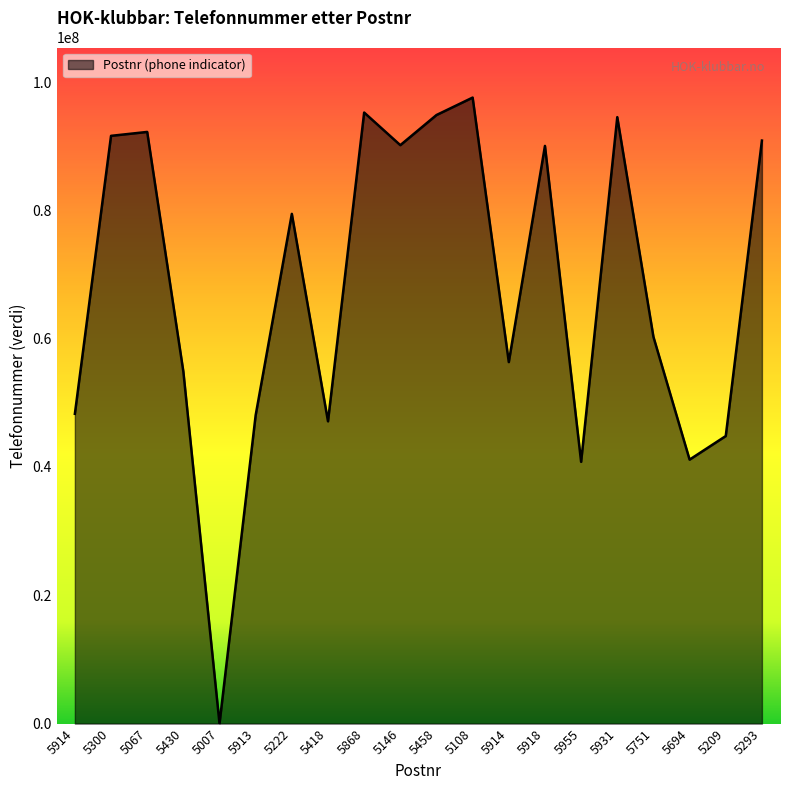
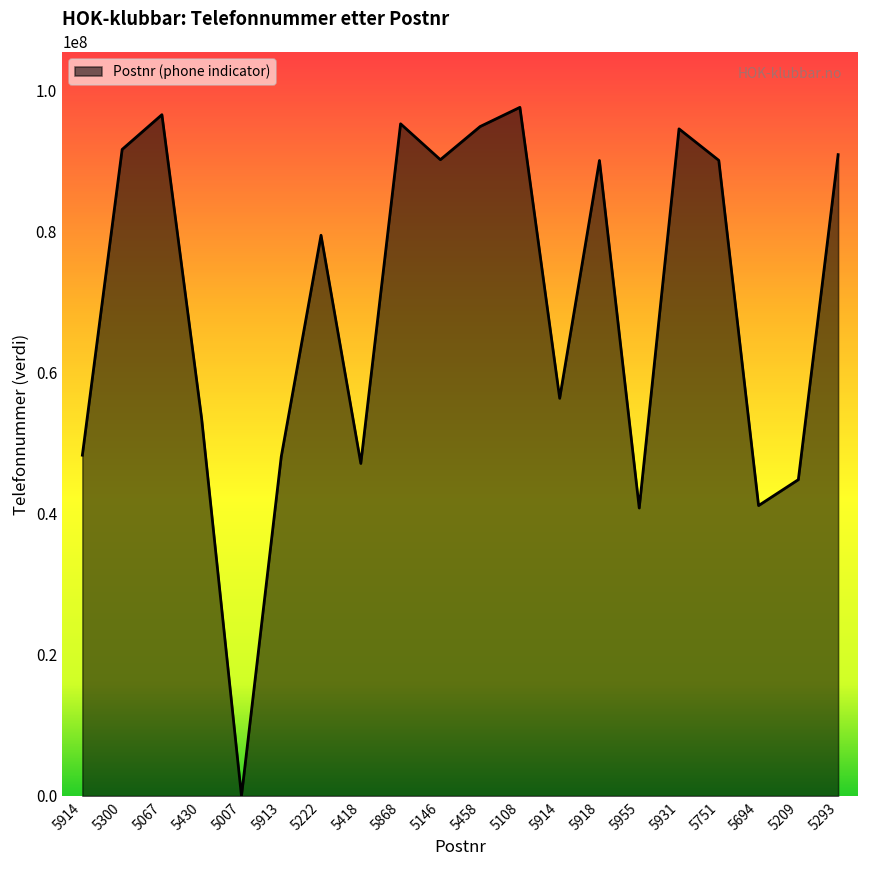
5067: 92000000 -> 97000000
5430: 55000000 -> 53000000
5751: 60000000 -> 90000000
